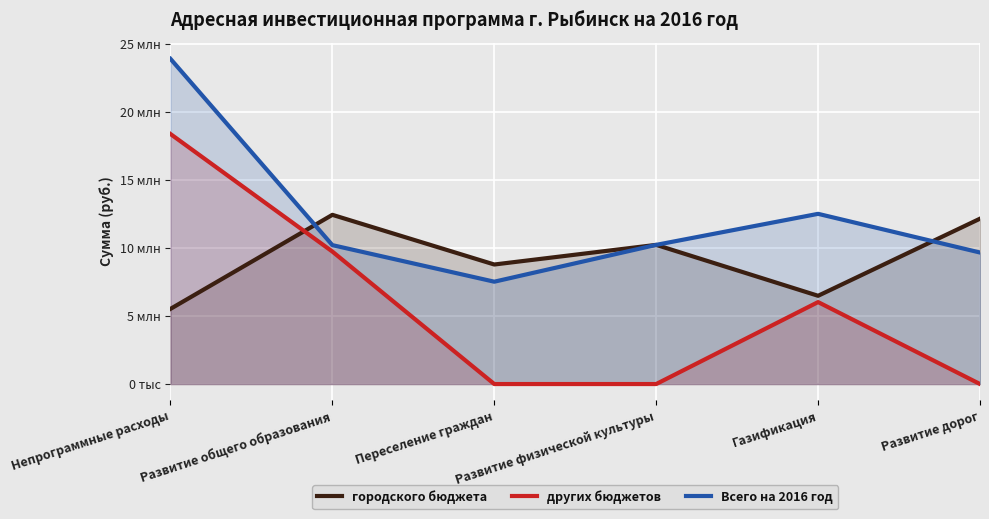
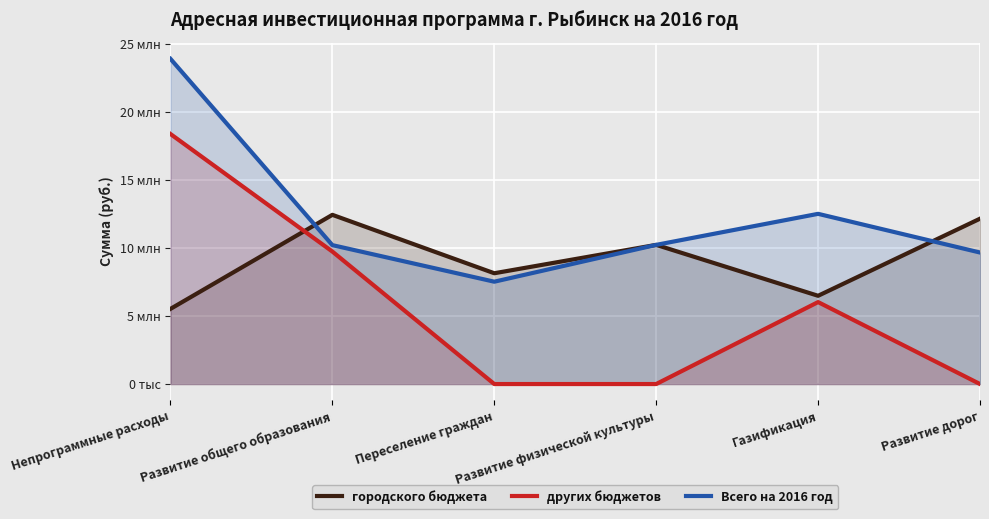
городского бюджета, Переселение граждан: 8.8 млн -> 8.2 млн
